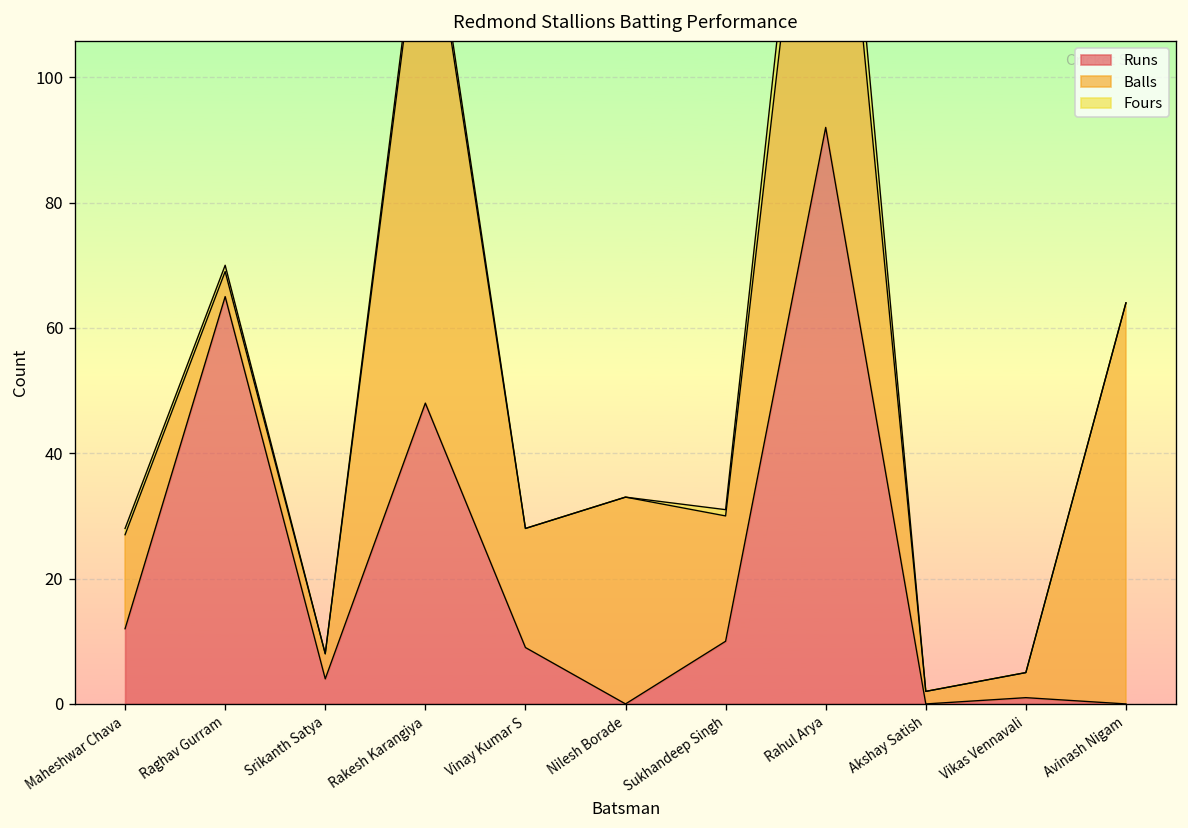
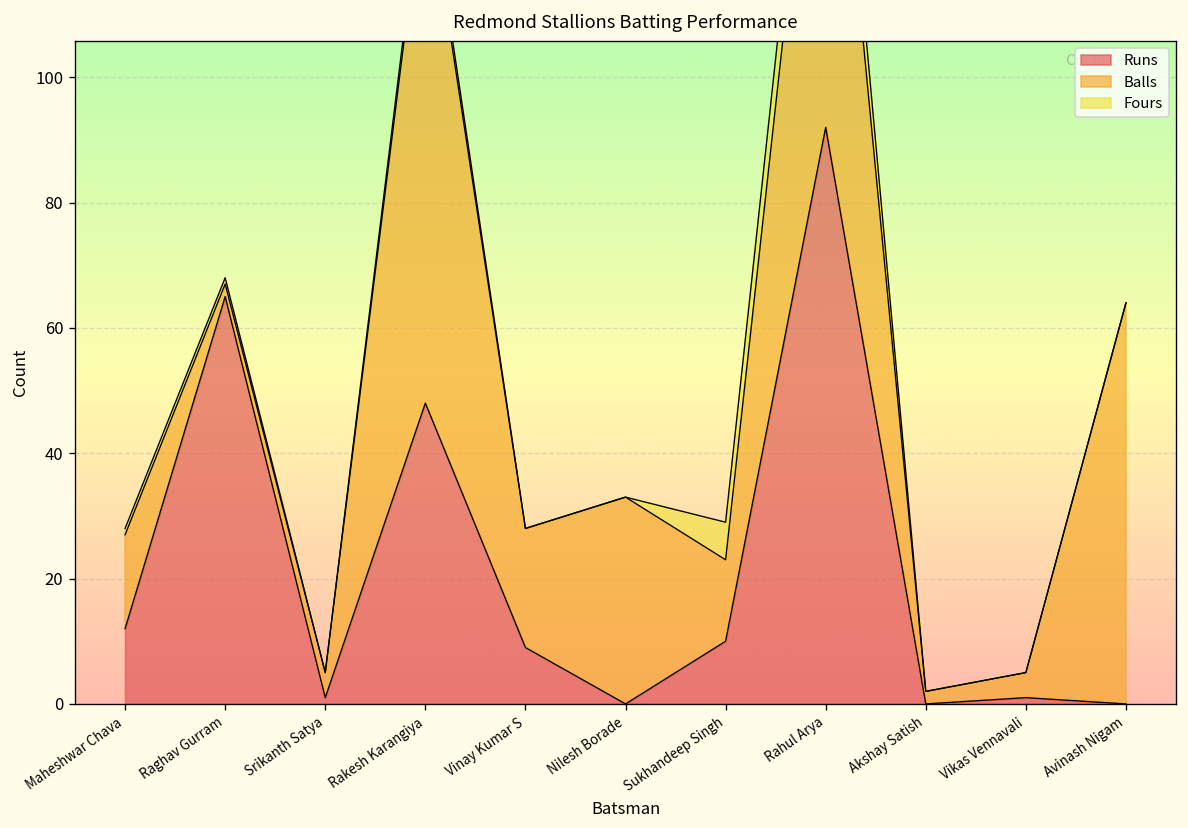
Balls, Raghav Gurram: 4 -> 2
Runs, Srikanth Satya: 4 -> 1
Balls, Sukhandeep Singh: 20 -> 13
Fours, Sukhandeep Singh: 1 -> 6
